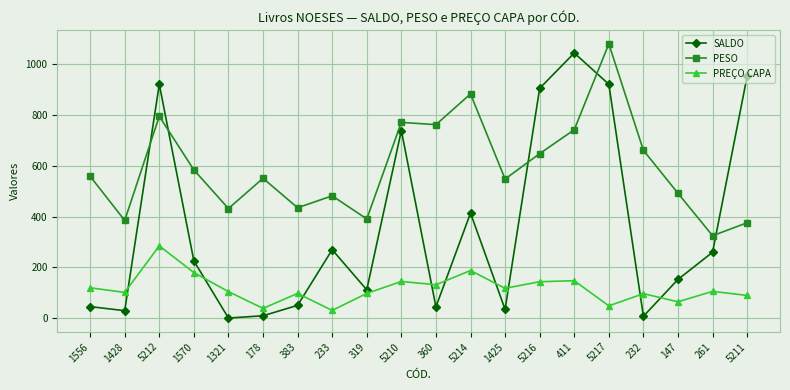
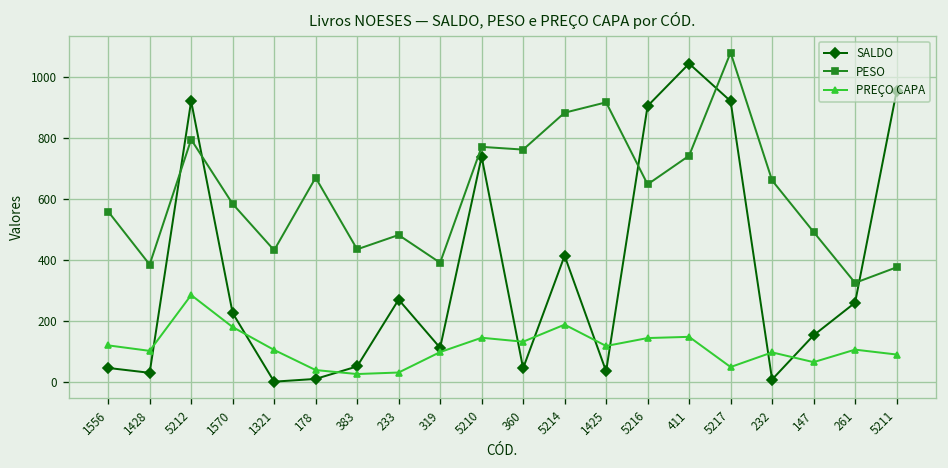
PESO, 178: 550 -> 670
PREÇO CAPA, 383: 100 -> 30
PESO, 1425: 550 -> 920
